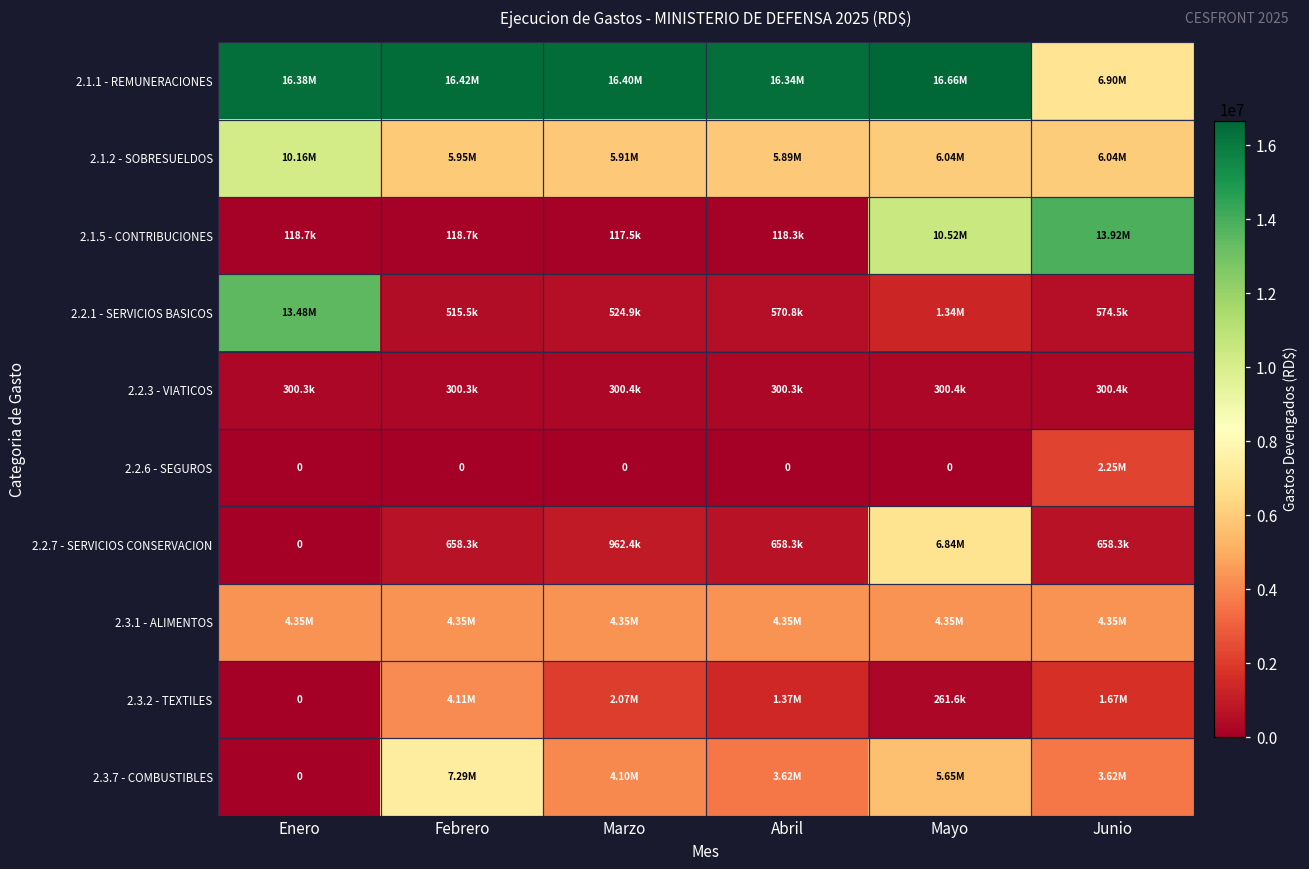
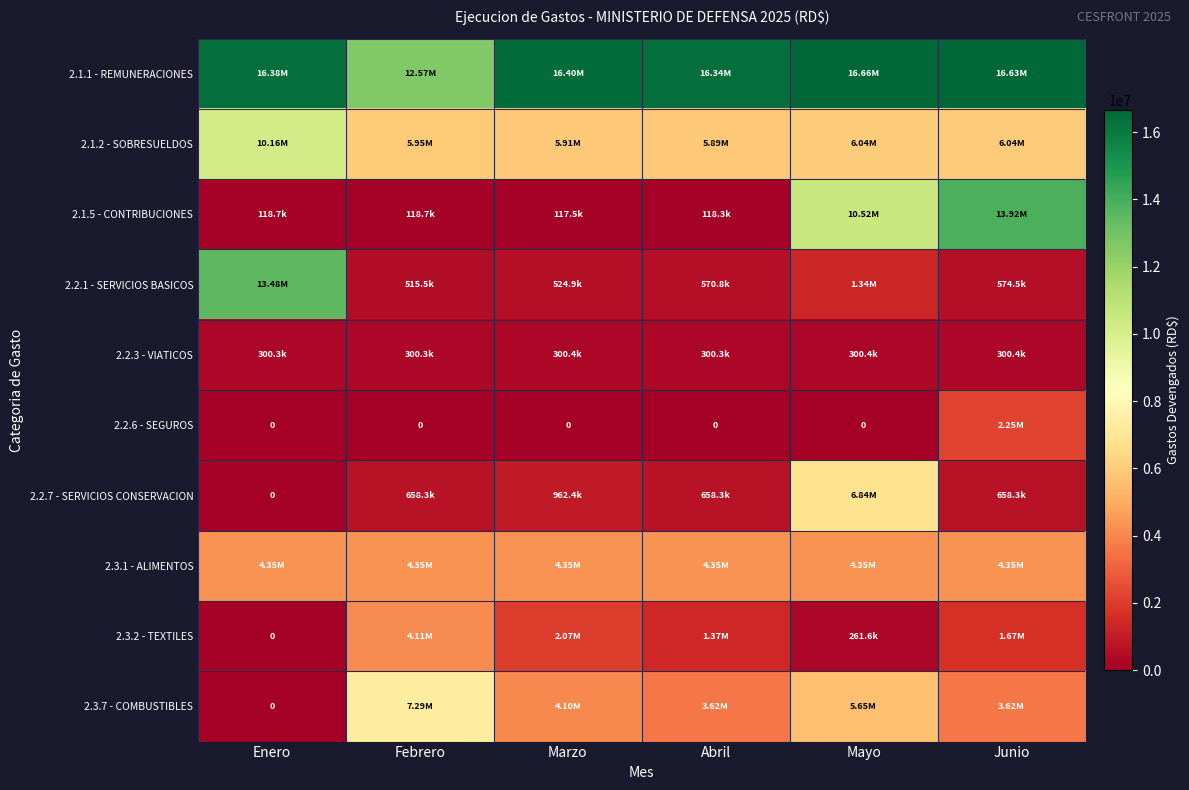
2.1.1 - REMUNERACIONES, Febrero: 16.42M -> 12.57M
2.1.1 - REMUNERACIONES, Junio: 6.90M -> 16.63M
